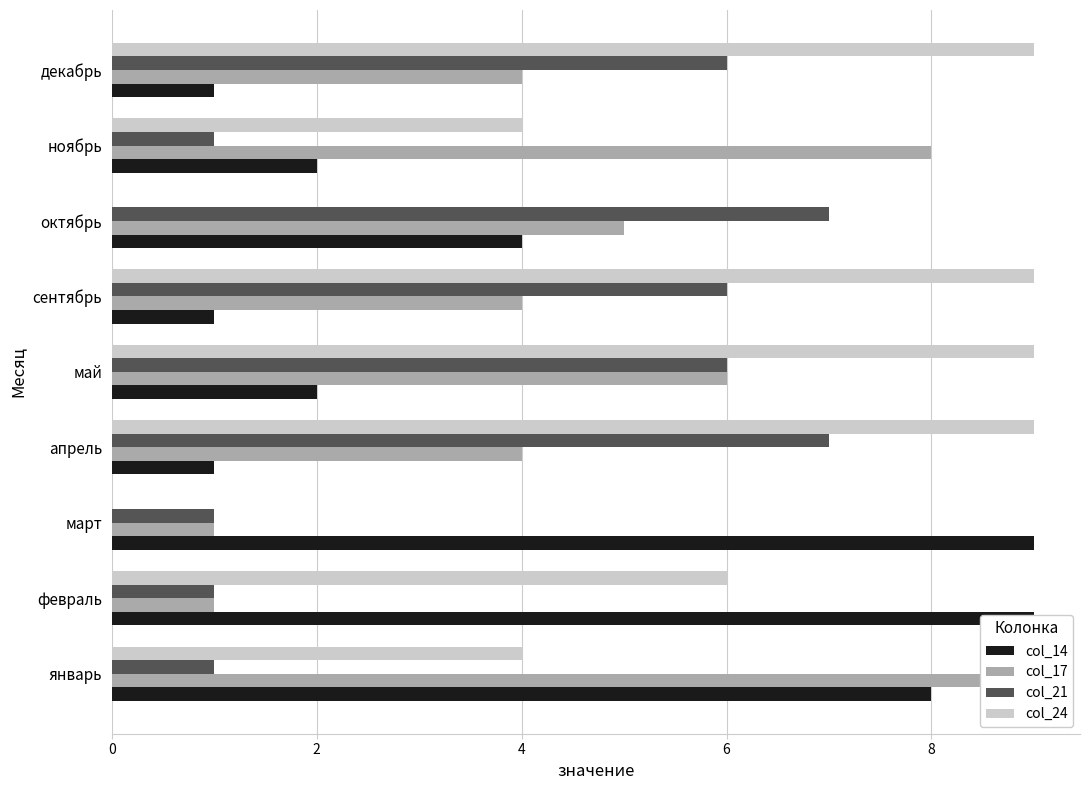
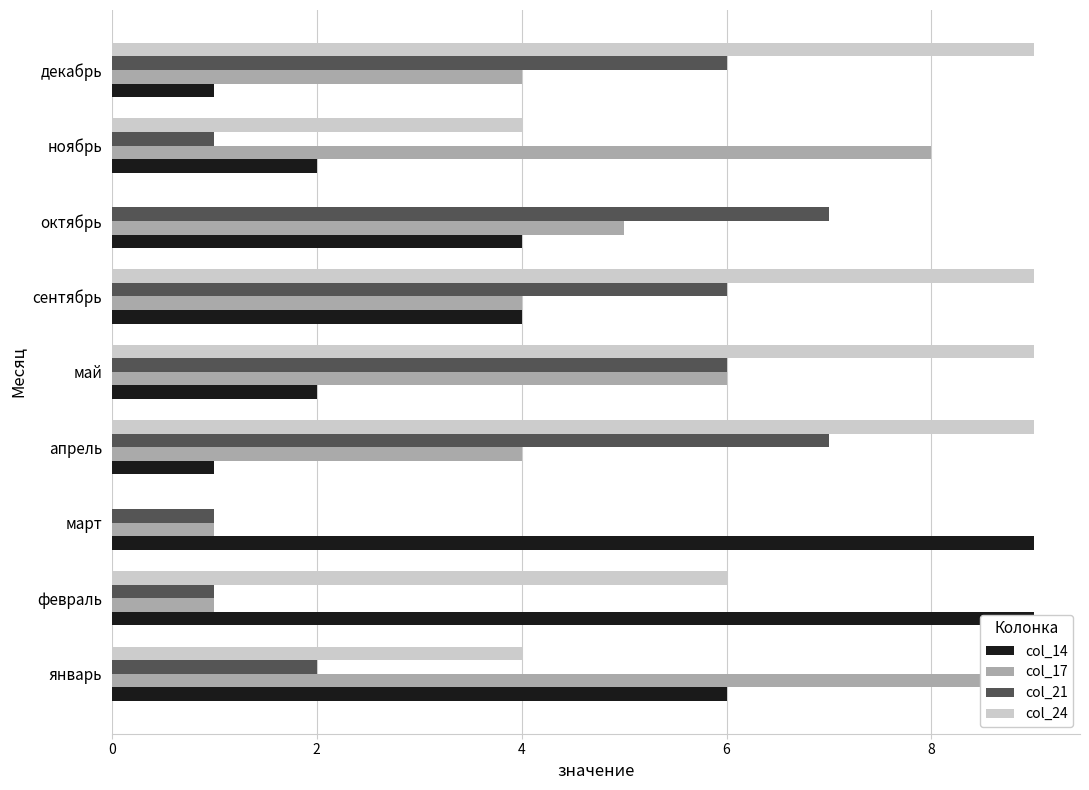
col_14, сентябрь: 1 -> 4
col_21, январь: 1 -> 2
col_14, январь: 8 -> 6
